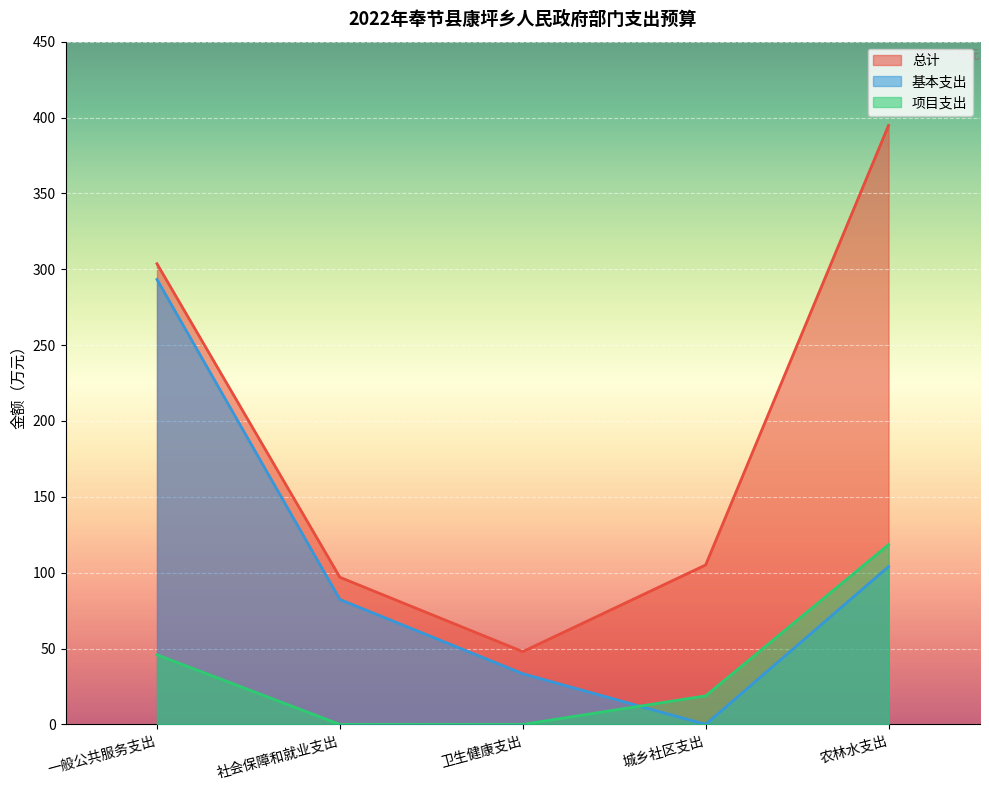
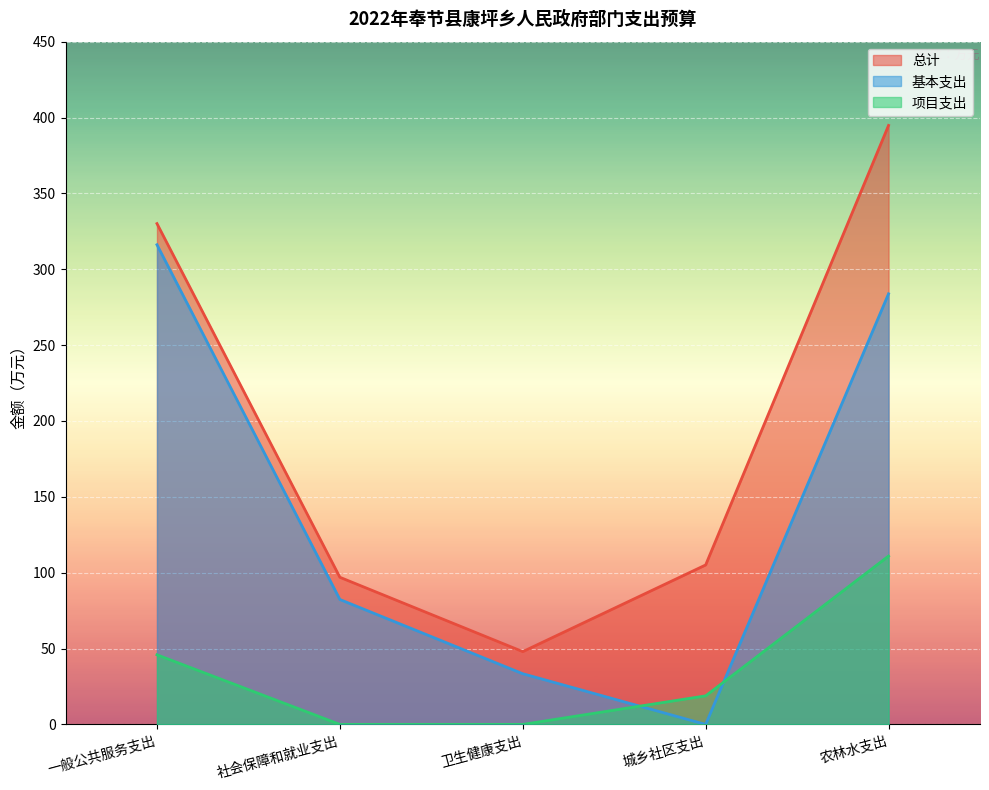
总计, 一般公共服务支出: 304 -> 330
基本支出, 一般公共服务支出: 293 -> 316
基本支出, 农林水支出: 104 -> 284
项目支出, 农林水支出: 118 -> 111
